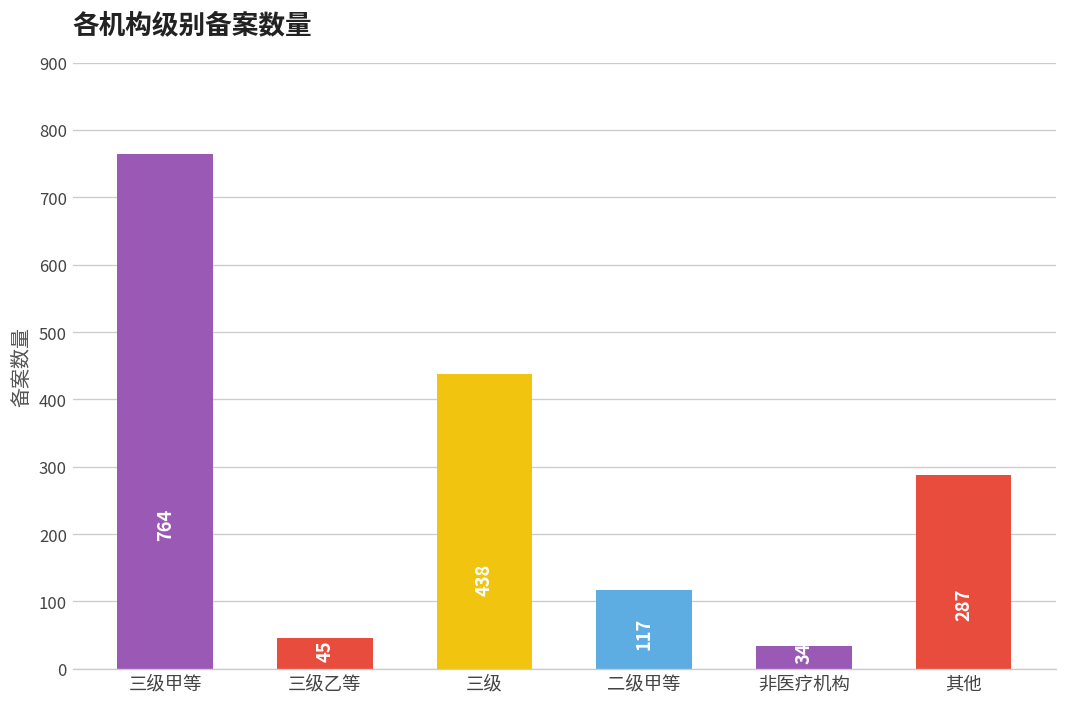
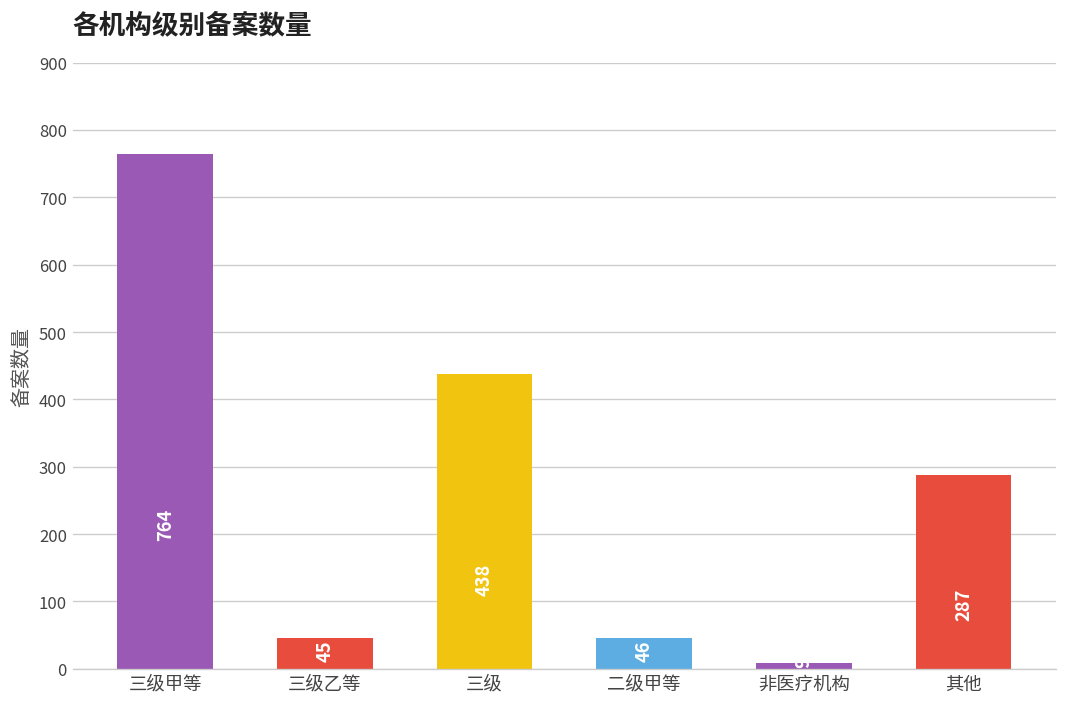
二级甲等: 117 -> 46
非医疗机构: 30 -> 10
